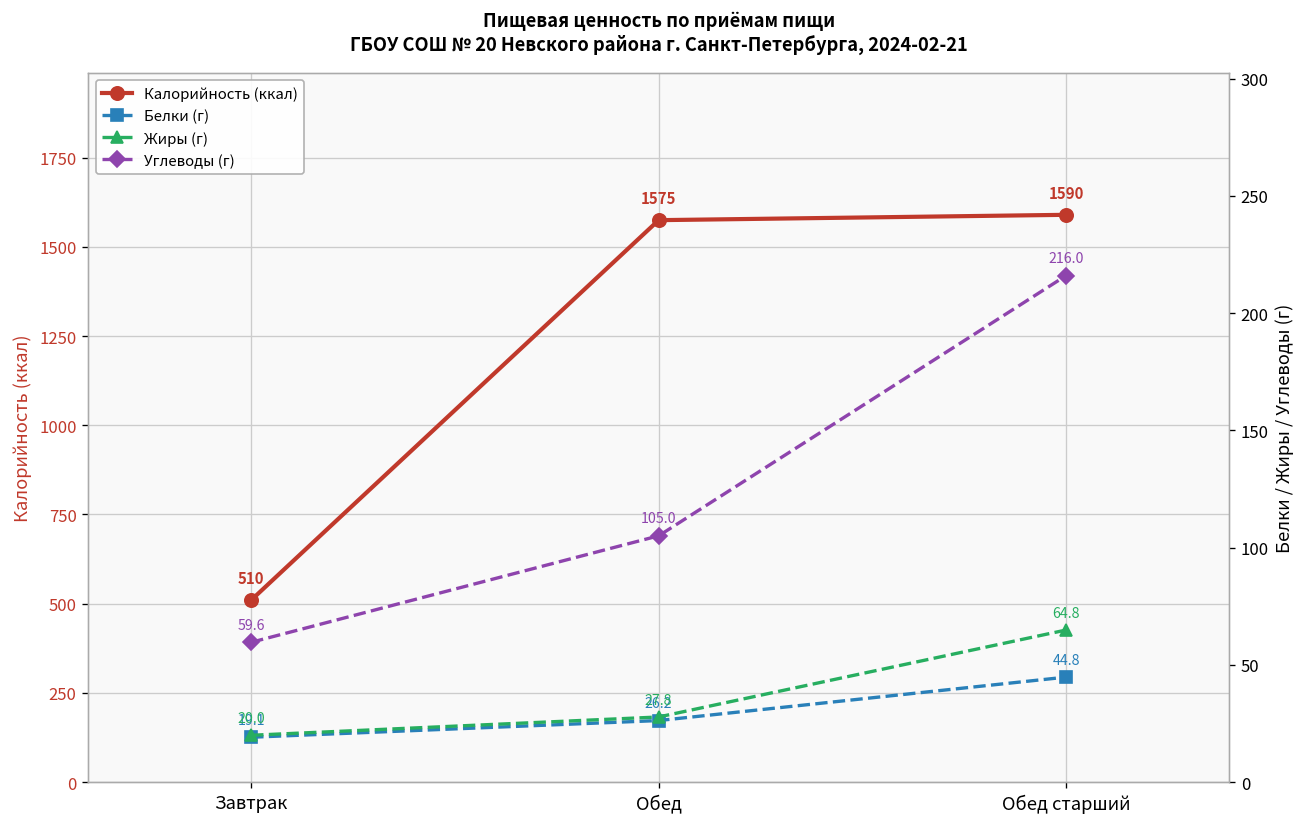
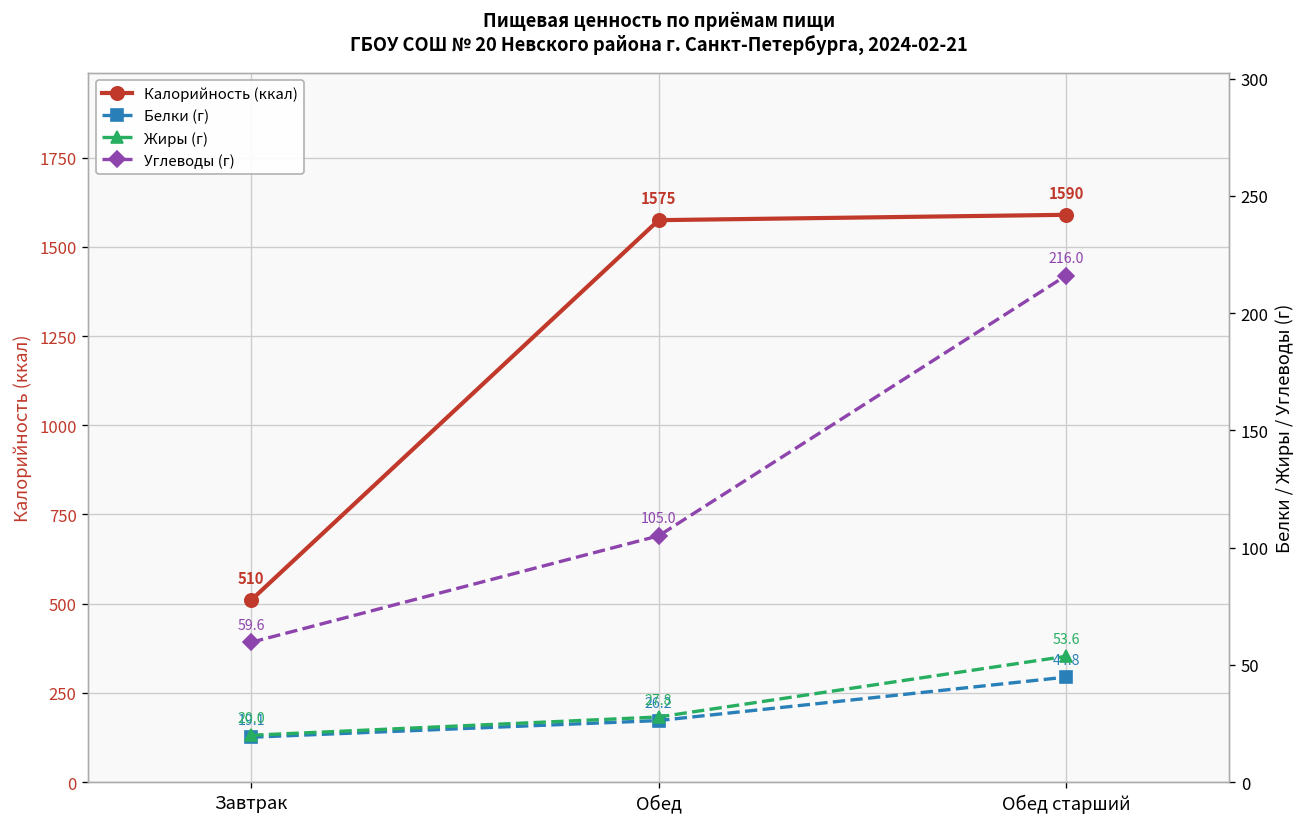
Жиры (г), Обед старший: 64.8 -> 53.6
